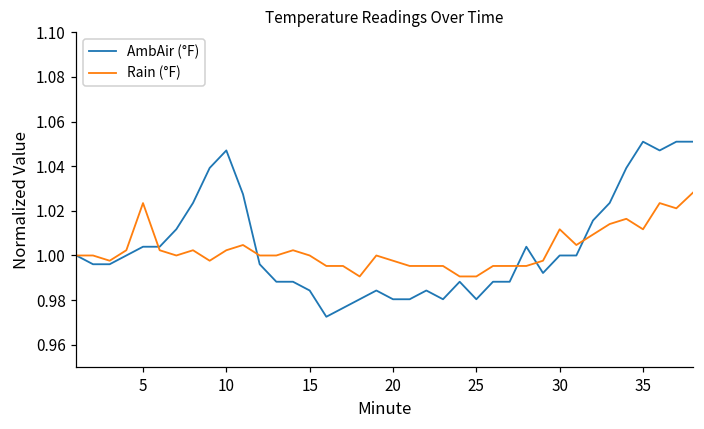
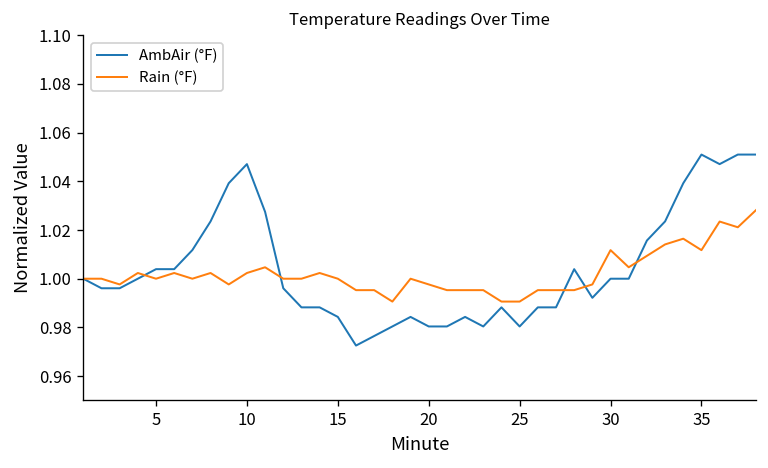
Rain (°F), 5: 1.023 -> 1.000
